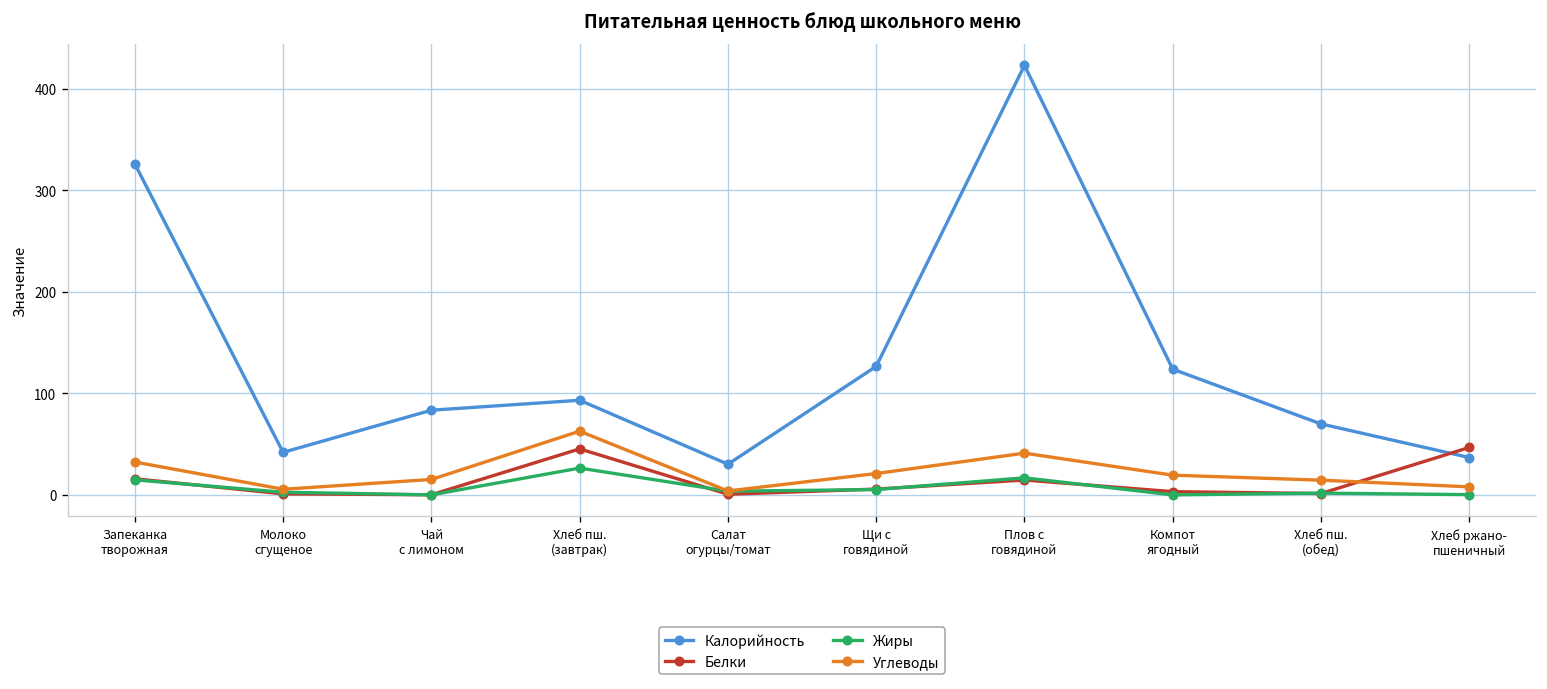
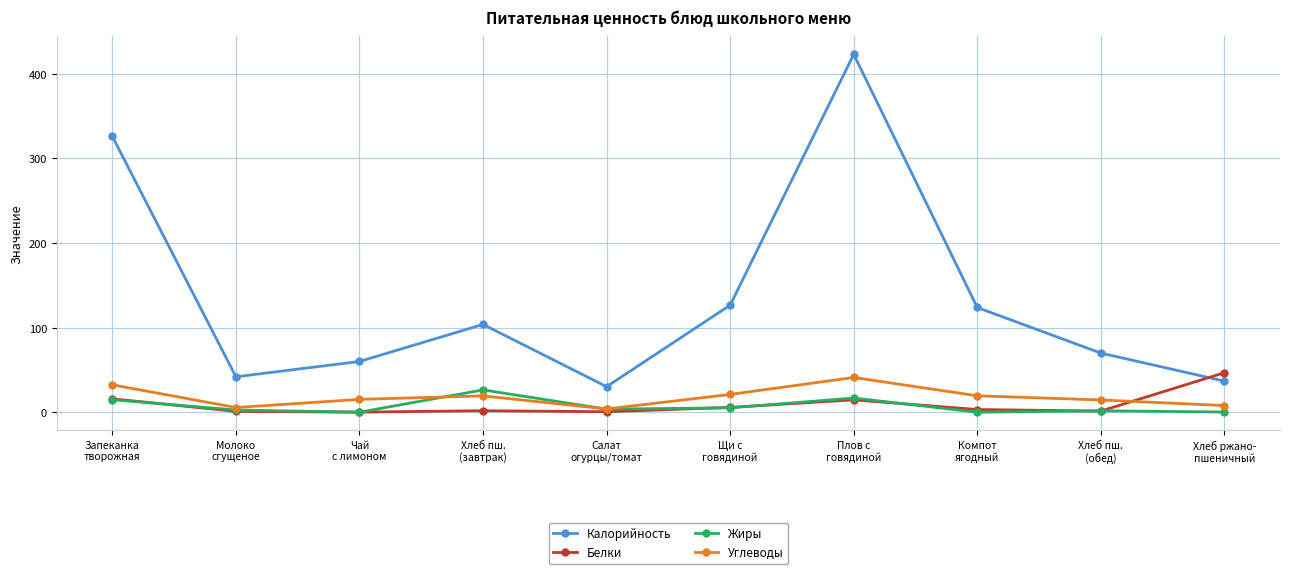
Калорийность, Чай с лимоном: 80 -> 60
Калорийность, Хлеб пш. (завтрак): 90 -> 100
Белки, Хлеб пш. (завтрак): 50 -> 0
Углеводы, Хлеб пш. (завтрак): 60 -> 20
